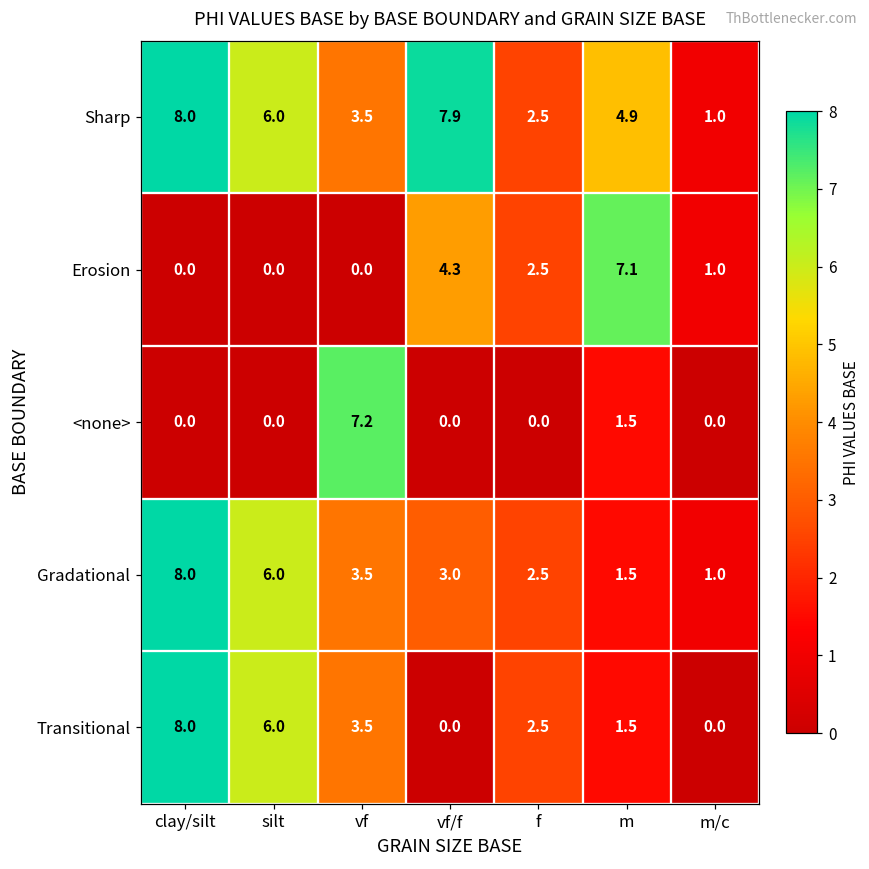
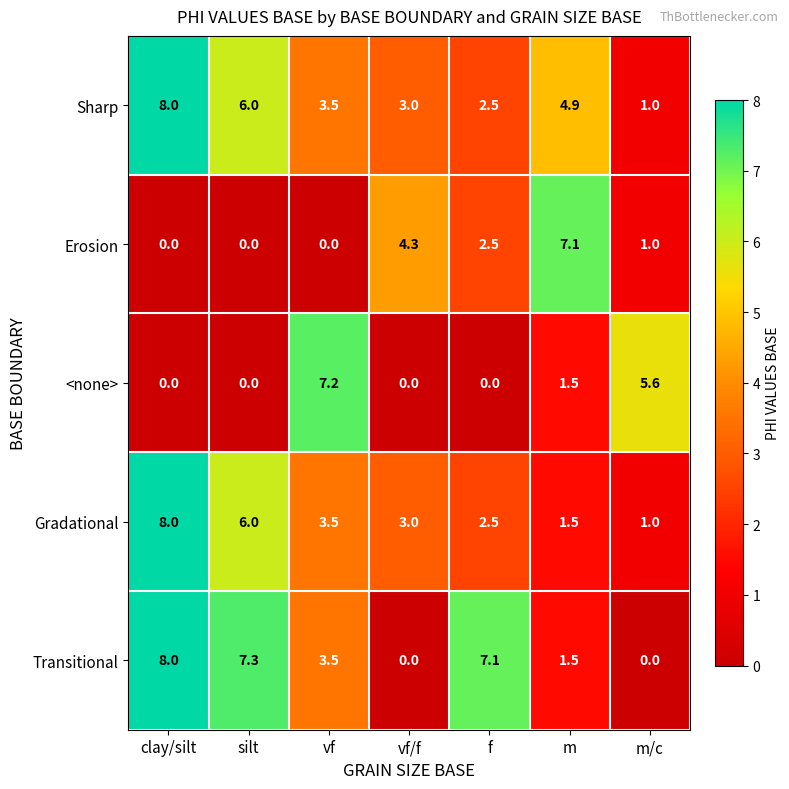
Sharp, vf/f: 7.9 -> 3.0
<none>, m/c: 0.0 -> 5.6
Transitional, silt: 6.0 -> 7.3
Transitional, f: 2.5 -> 7.1
